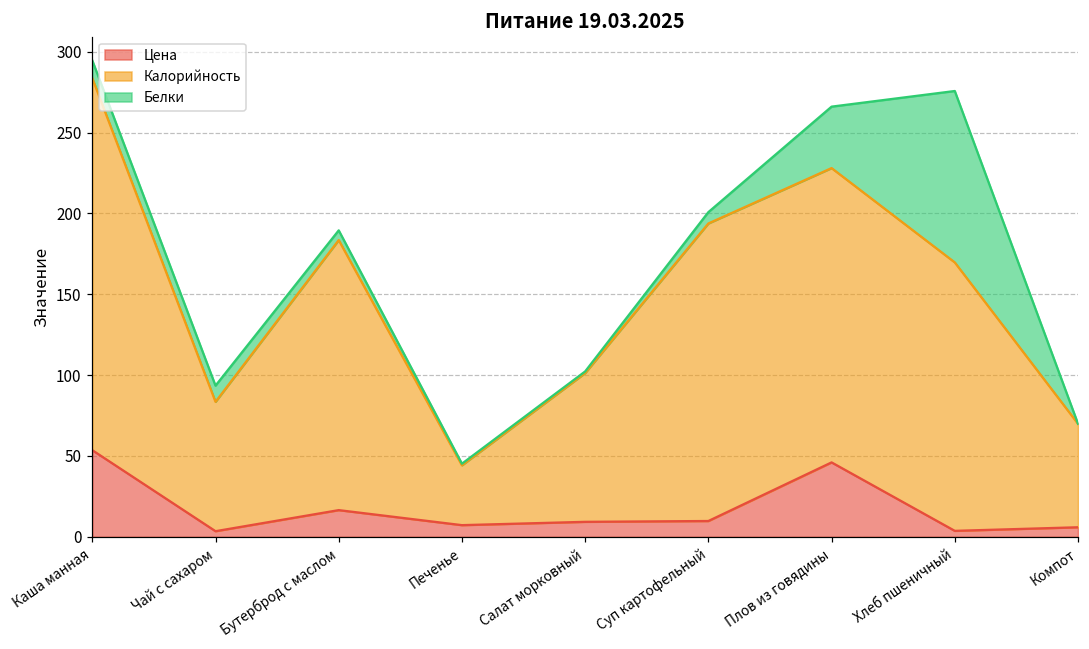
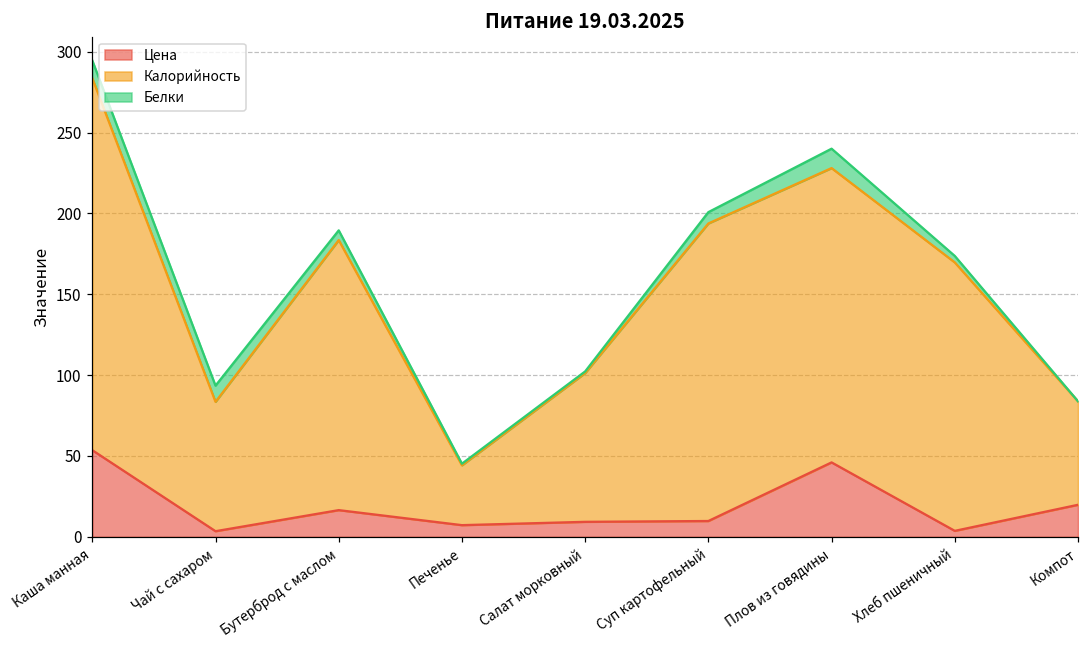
Белки, Плов из говядины: 38 -> 12
Белки, Хлеб пшеничный: 106 -> 4
Цена, Компот: 6 -> 20
